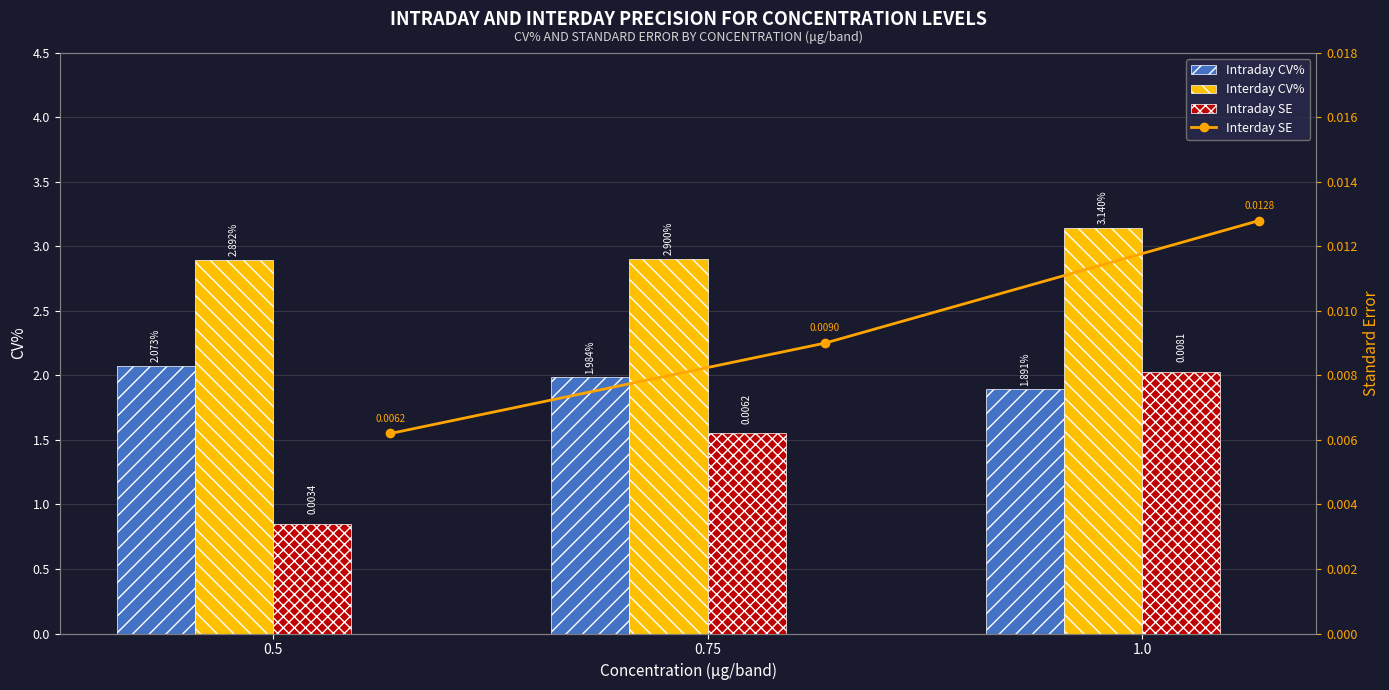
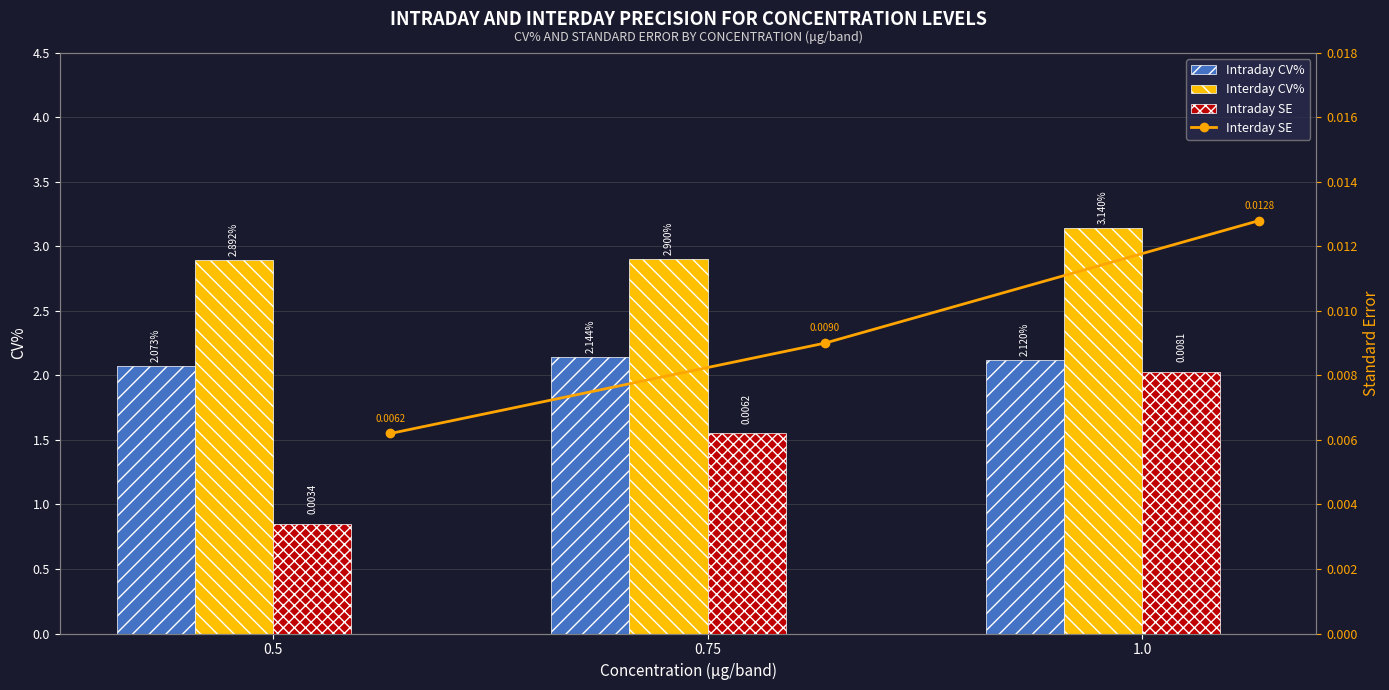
Intraday CV%, 0.75: 1.984% -> 2.144%
Intraday CV%, 1.0: 1.891% -> 2.120%
